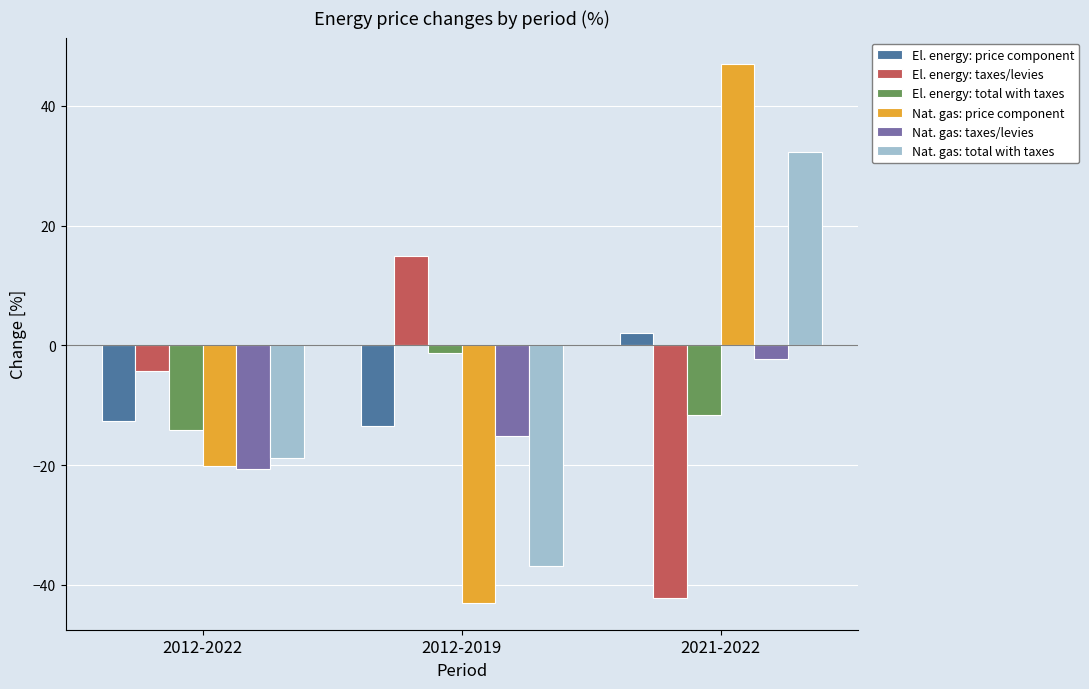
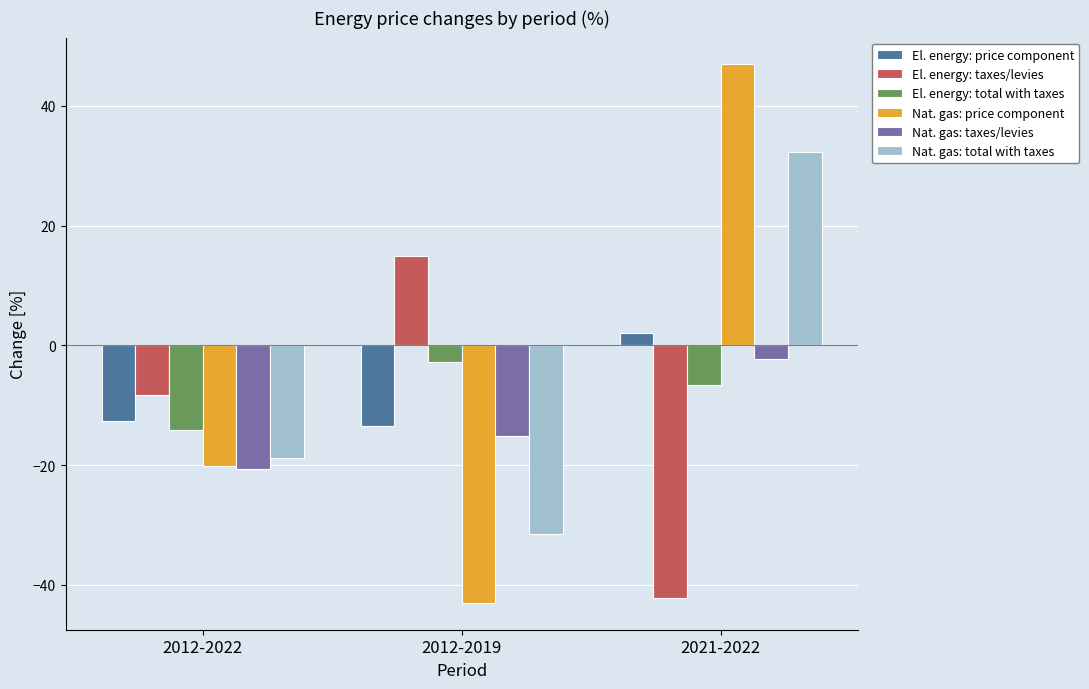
El. energy: taxes/levies, 2012-2022: -4 -> -8
El. energy: total with taxes, 2012-2019: -1 -> -3
Nat. gas: total with taxes, 2012-2019: -37 -> -31
El. energy: total with taxes, 2021-2022: -12 -> -7
